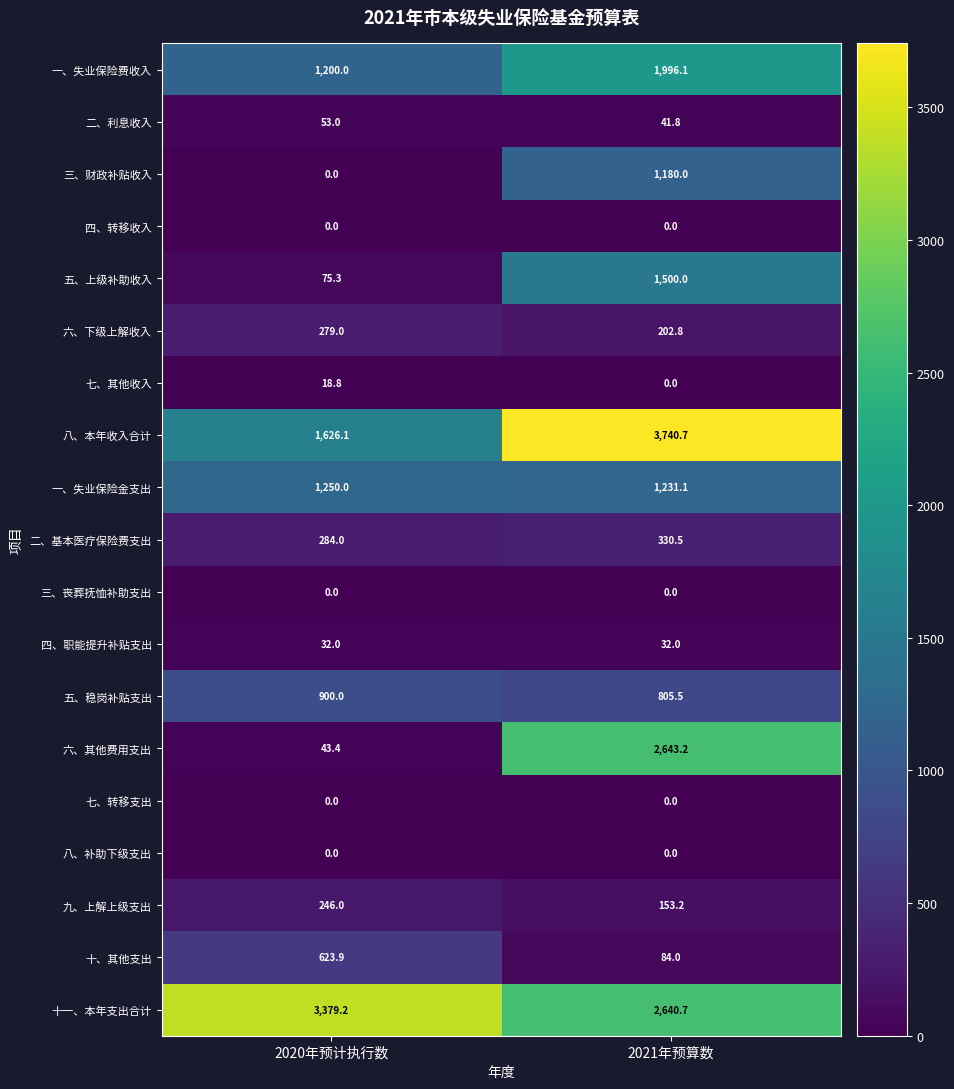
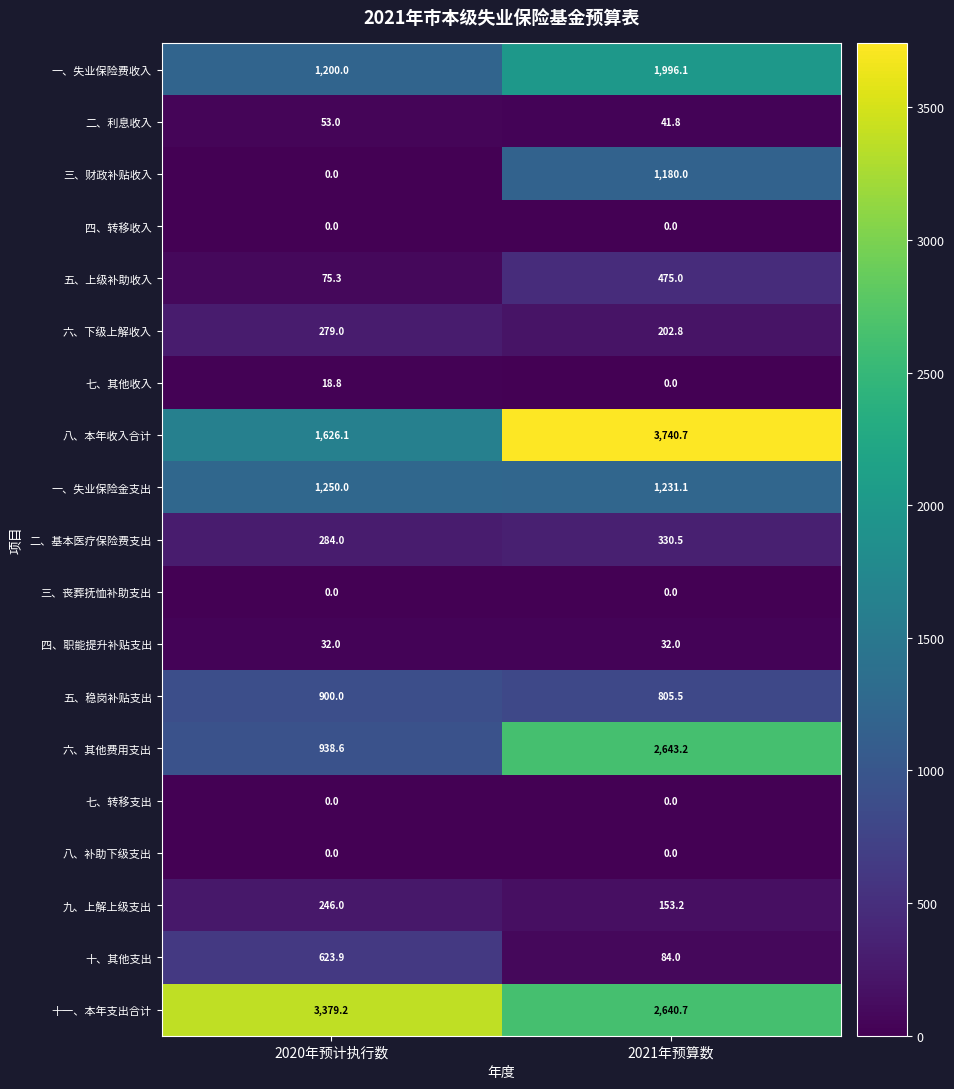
五、上级补助收入, 2021年预算数: 1,500.0 -> 475.0
六、其他费用支出, 2020年预计执行数: 43.4 -> 938.6
